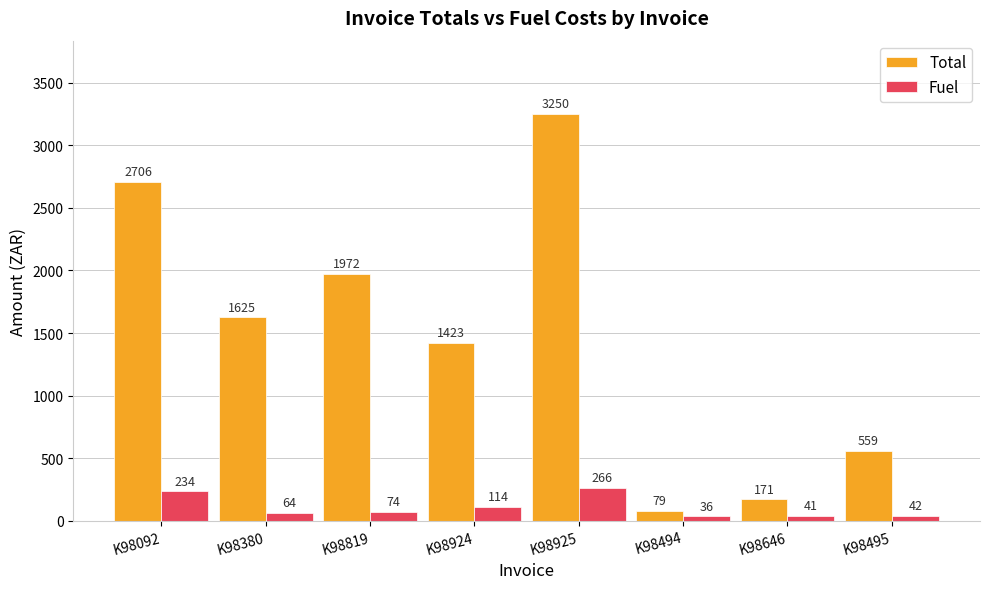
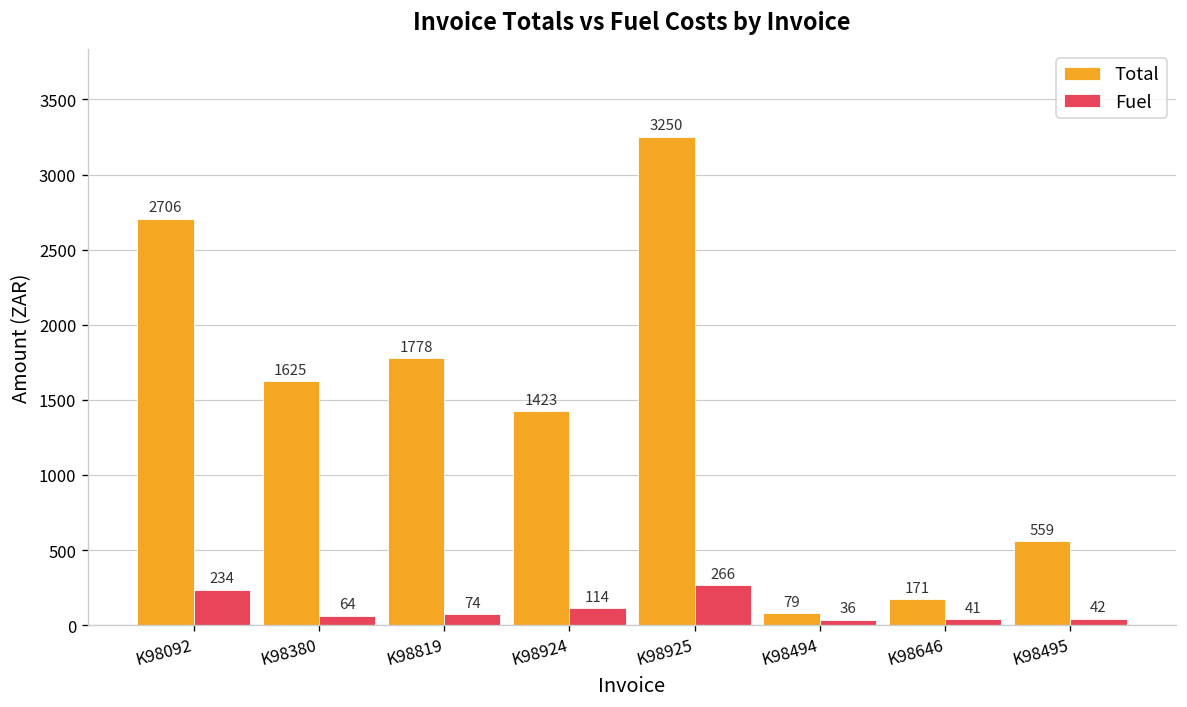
Total, K98819: 1972 -> 1778
